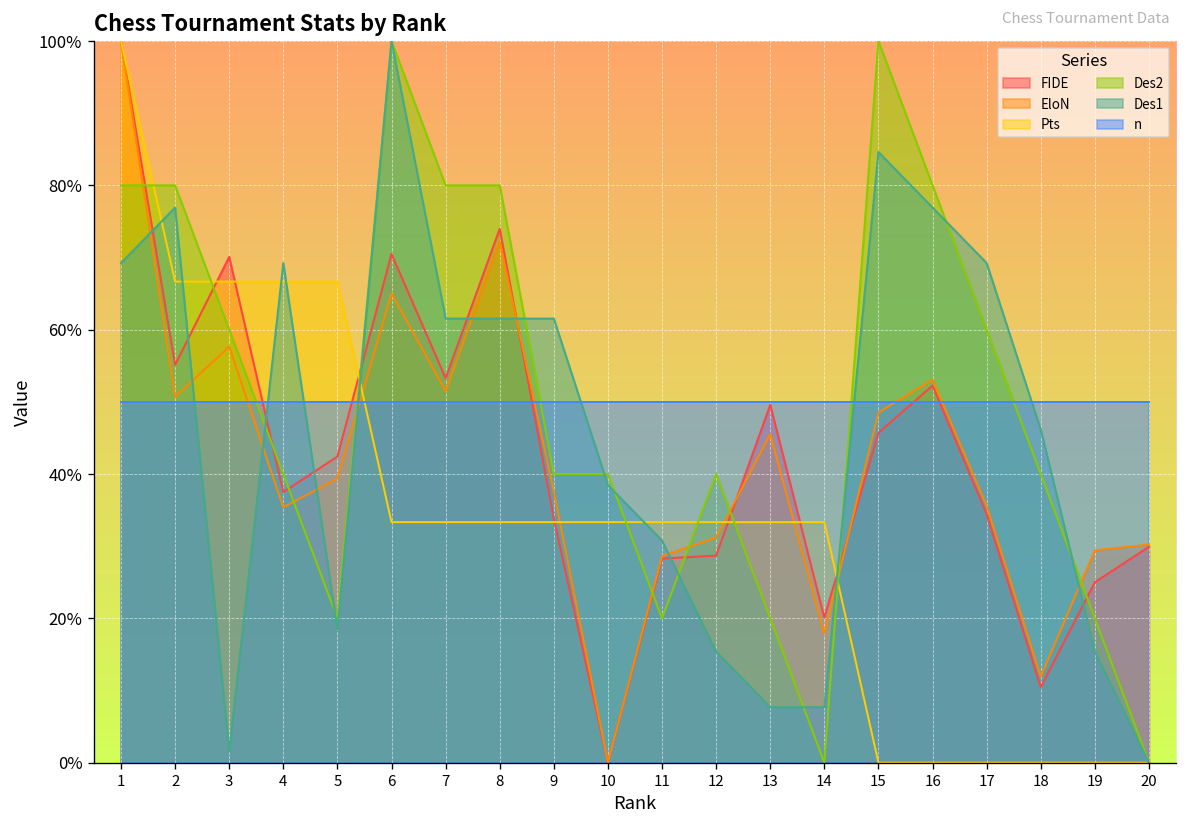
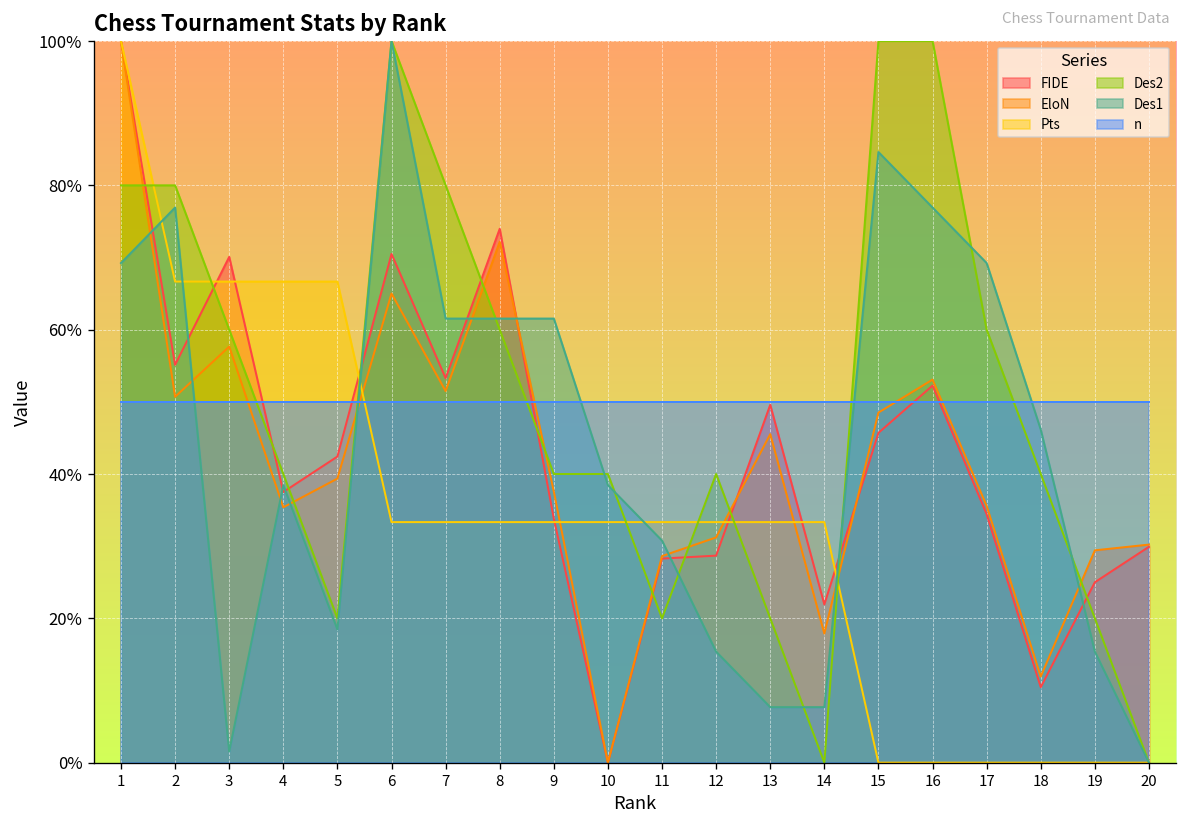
Des1, 4: 69% -> 38%
Des2, 8: 80% -> 60%
FIDE, 14: 20% -> 22%
Des2, 16: 80% -> 100%
